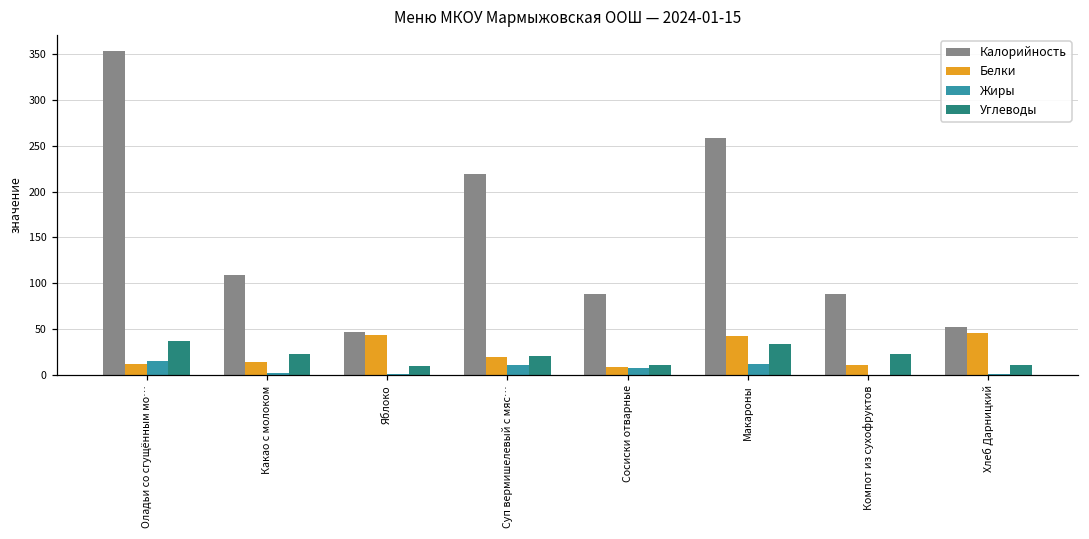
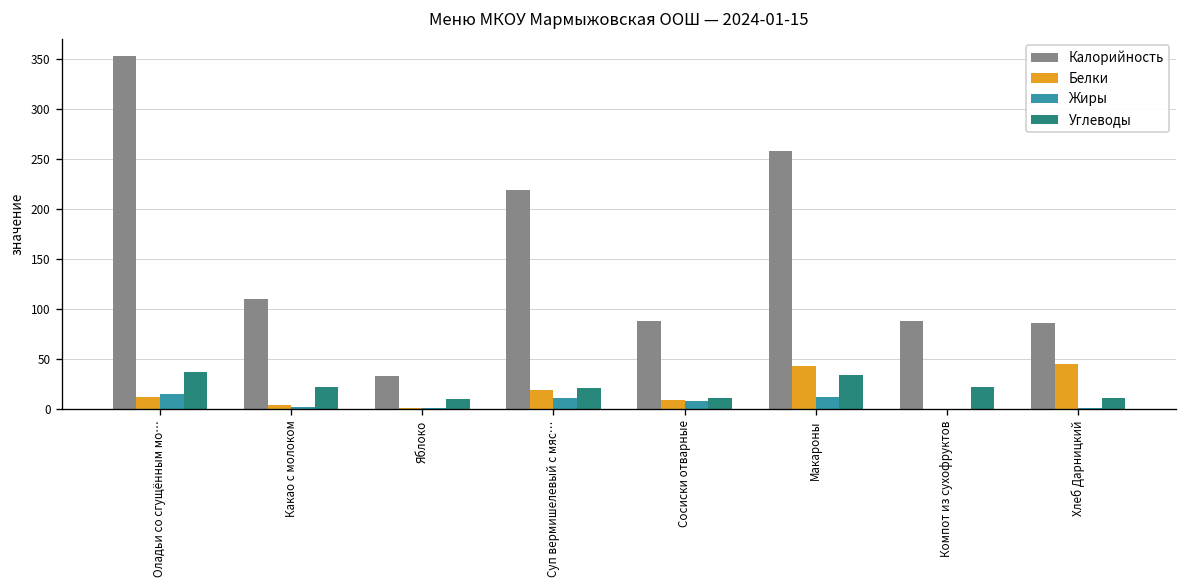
Белки, Какао с молоком: 10 -> 0
Калорийность, Яблоко: 50 -> 30
Белки, Яблоко: 40 -> 0
Белки, Компот из сухофруктов: 10 -> 0
Калорийность, Хлеб Дарницкий: 50 -> 90
